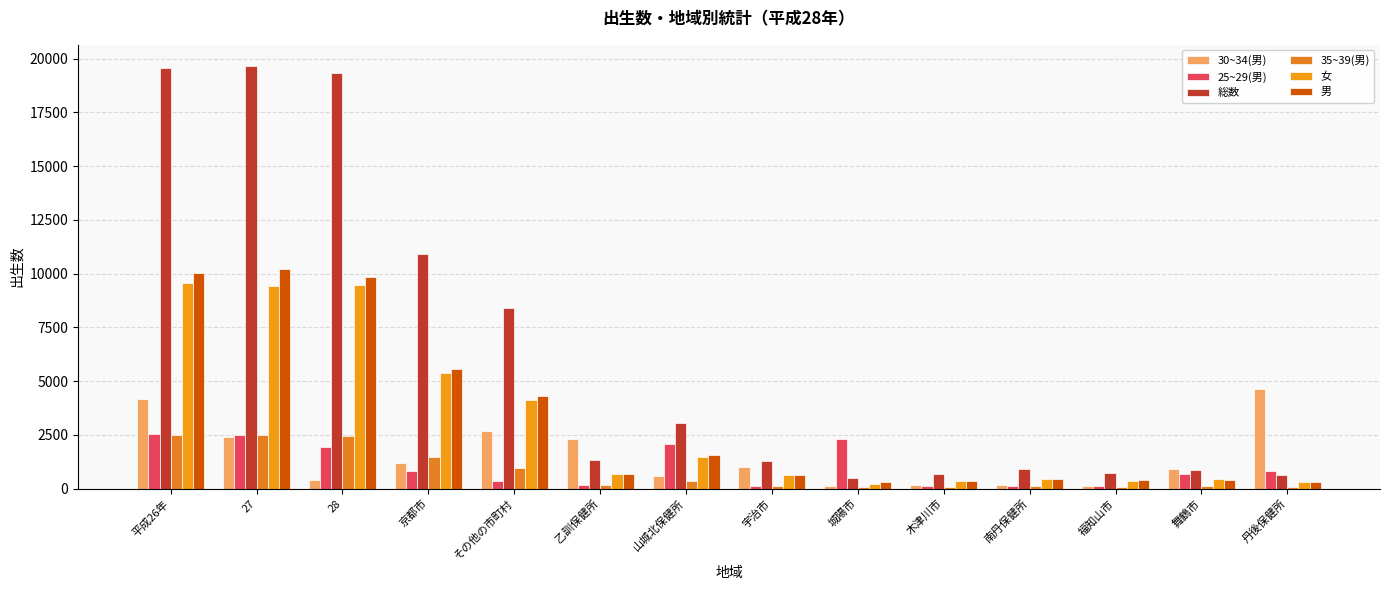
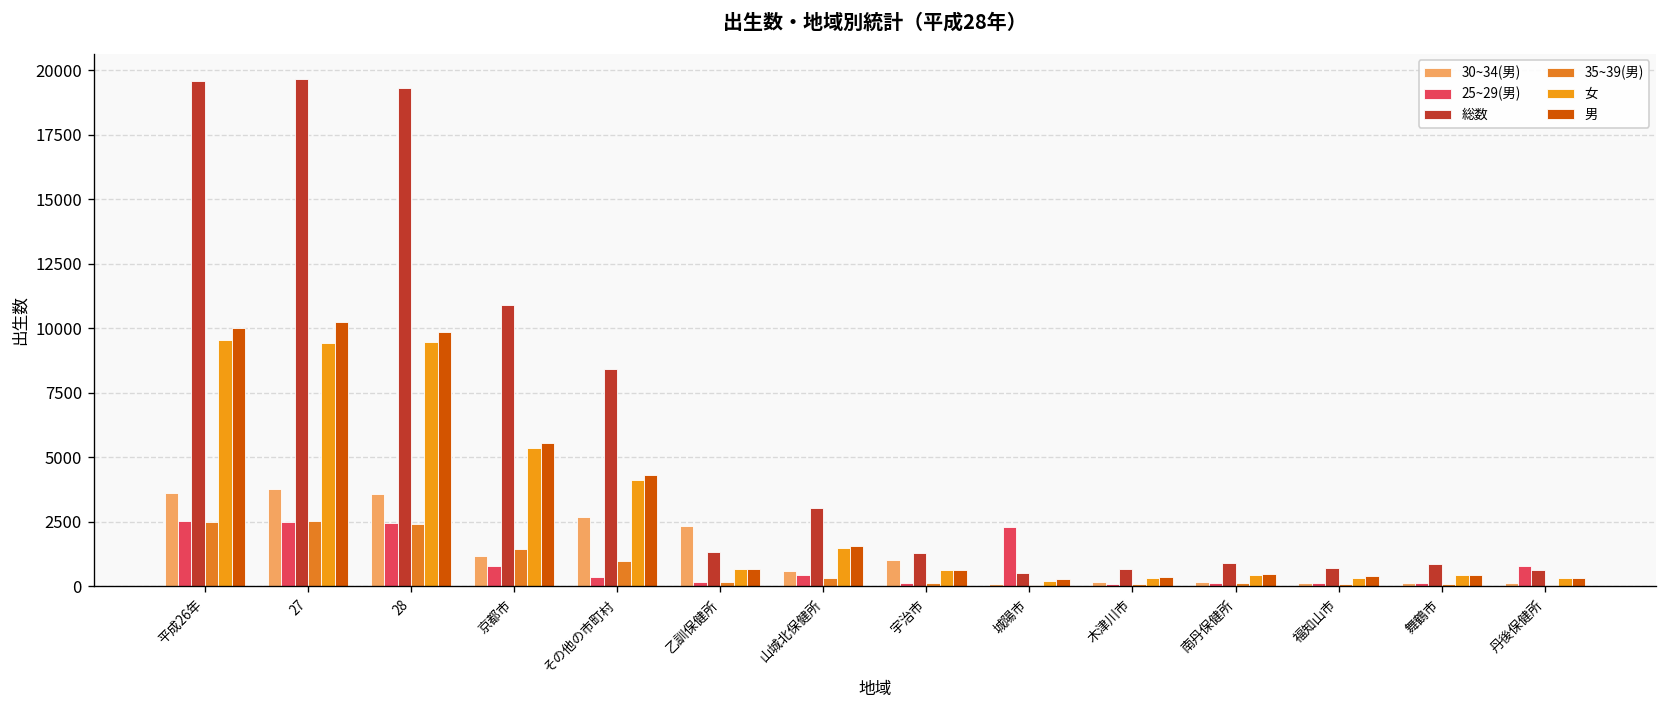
30~34(男), 平成26年: 4200 -> 3600
30~34(男), 27: 2400 -> 3800
30~34(男), 28: 400 -> 3600
25~29(男), 28: 1900 -> 2400
25~29(男), 山城北保健所: 2100 -> 400
30~34(男), 舞鶴市: 900 -> 100
25~29(男), 舞鶴市: 700 -> 100
30~34(男), 丹後保健所: 4600 -> 100
